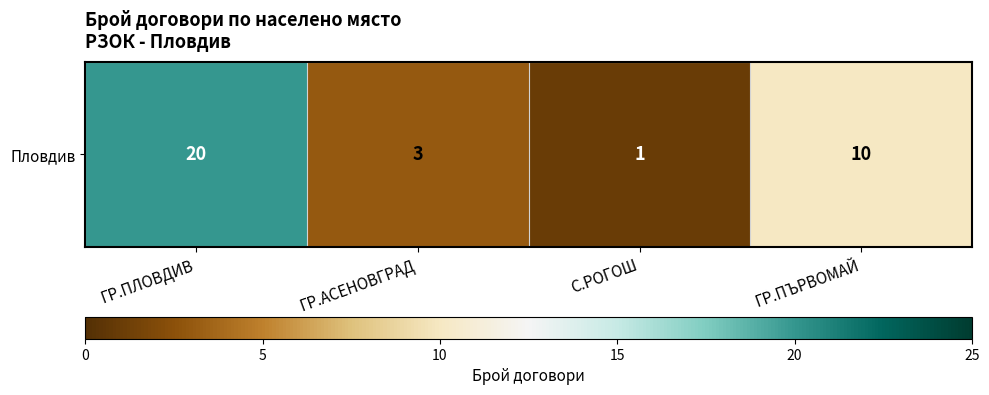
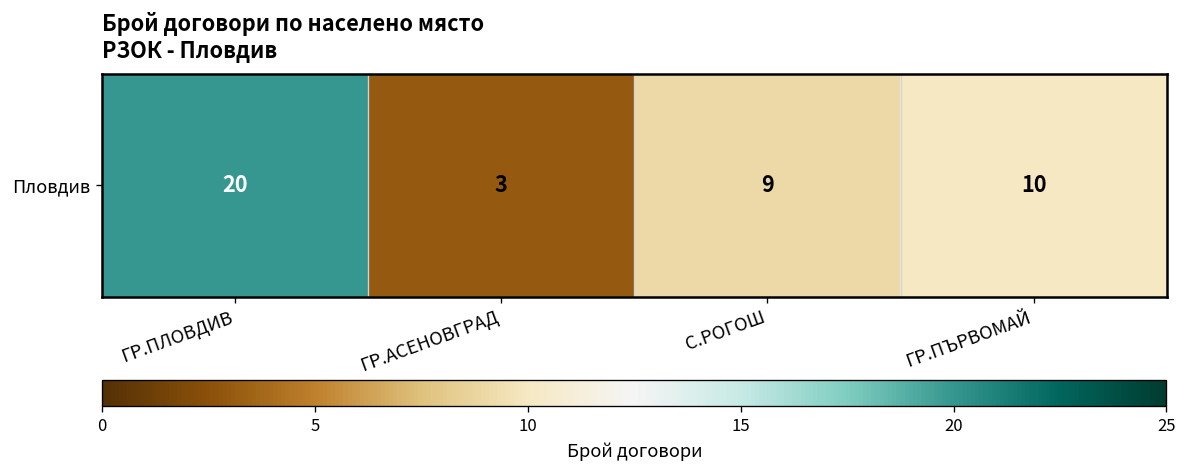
Пловдив, С.РОГОШ: 1 -> 9
